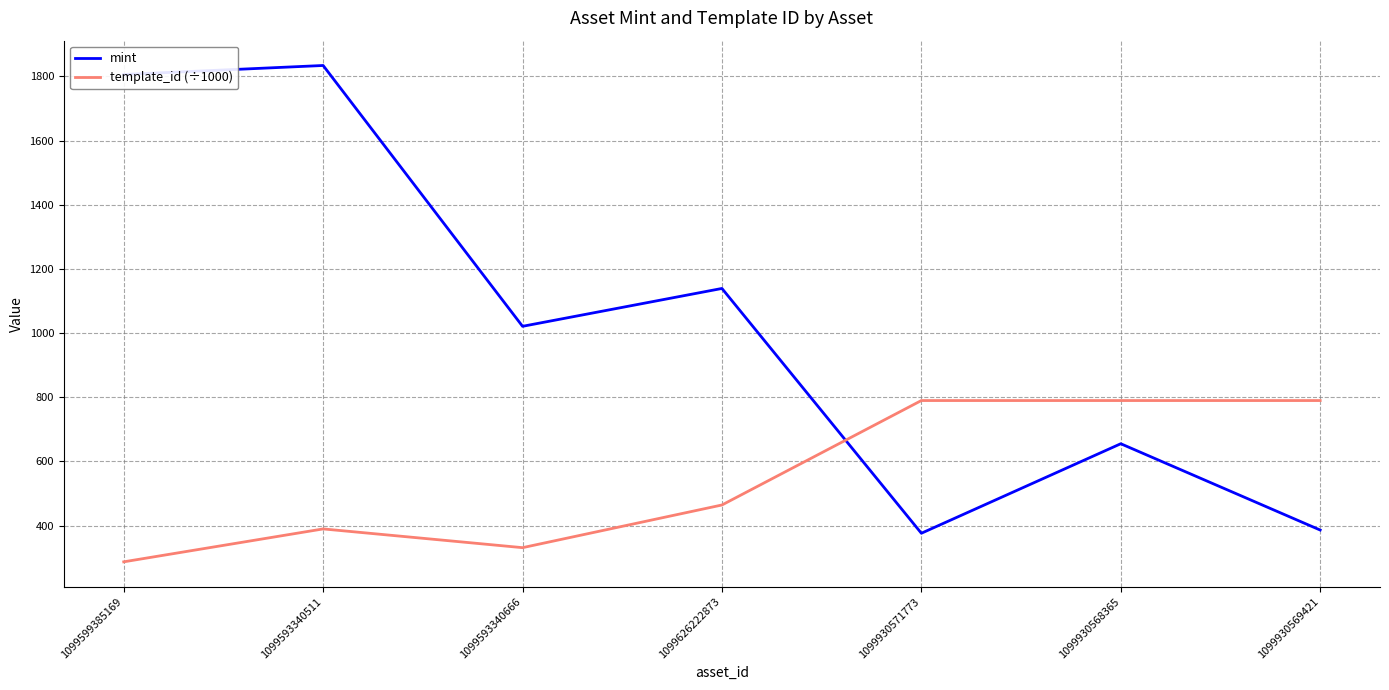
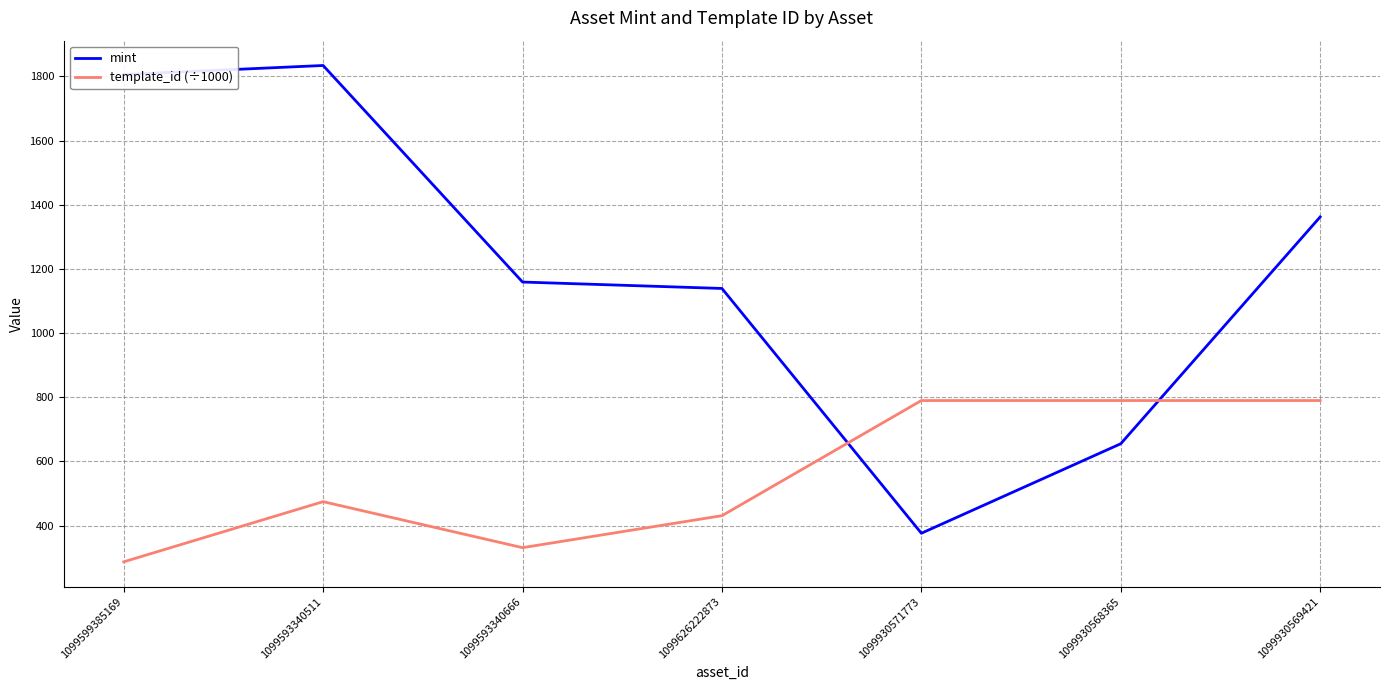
template_id (÷1000), 1099593340511: 390 -> 470
mint, 1099593340666: 1020 -> 1160
template_id (÷1000), 1099626222873: 460 -> 430
mint, 1099930569421: 390 -> 1360
